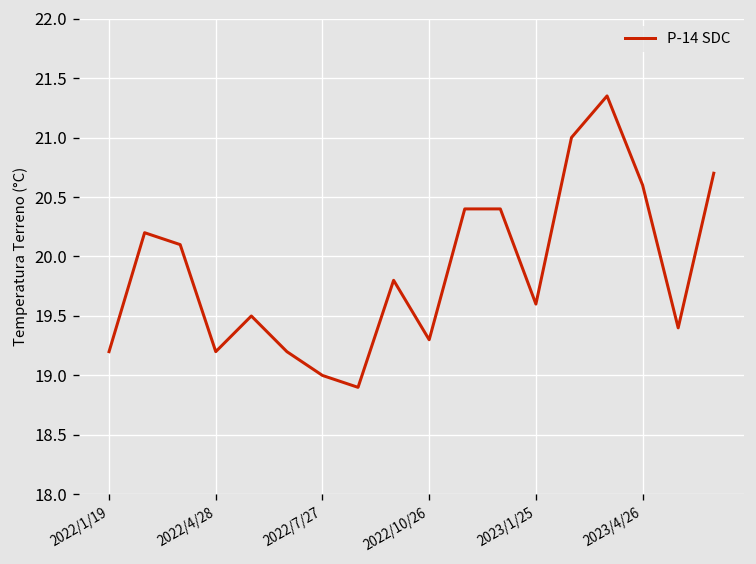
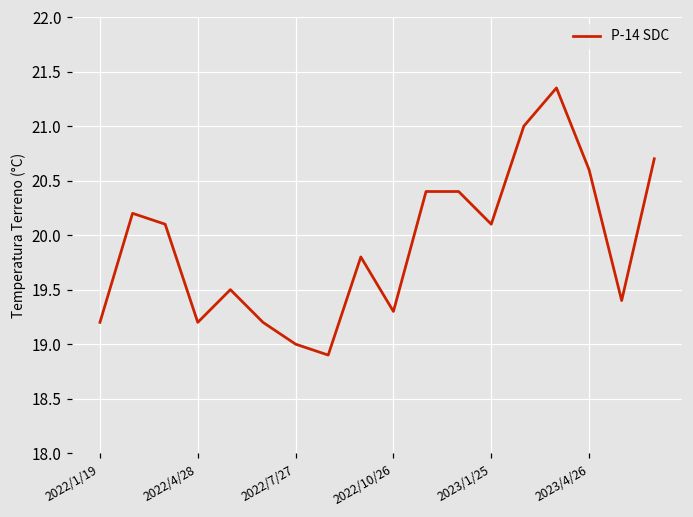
2023/1/25: 19.6 -> 20.1
